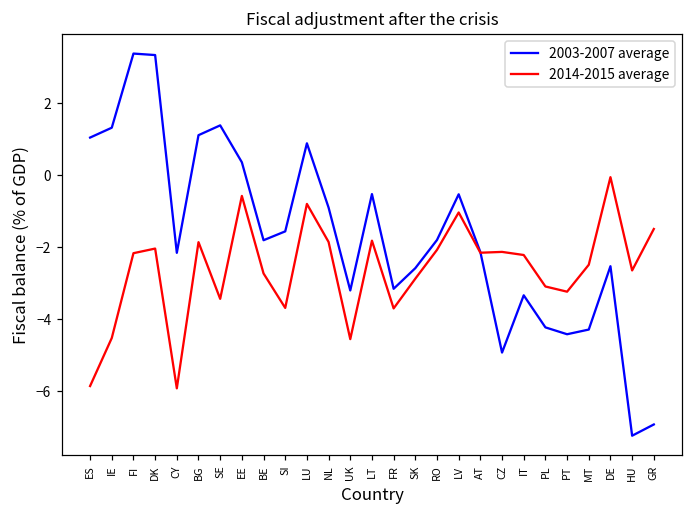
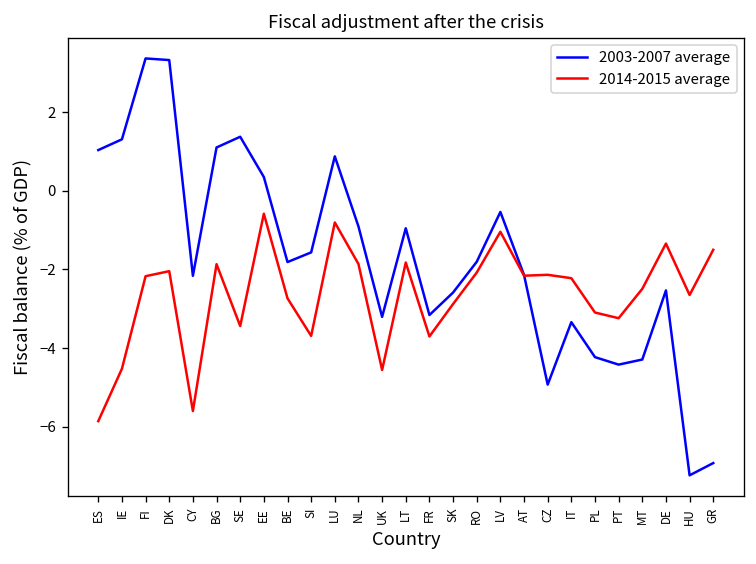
2014-2015 average, CY: -5.9 -> -5.6
2003-2007 average, LT: -0.5 -> -1.0
2014-2015 average, DE: -0.1 -> -1.3
